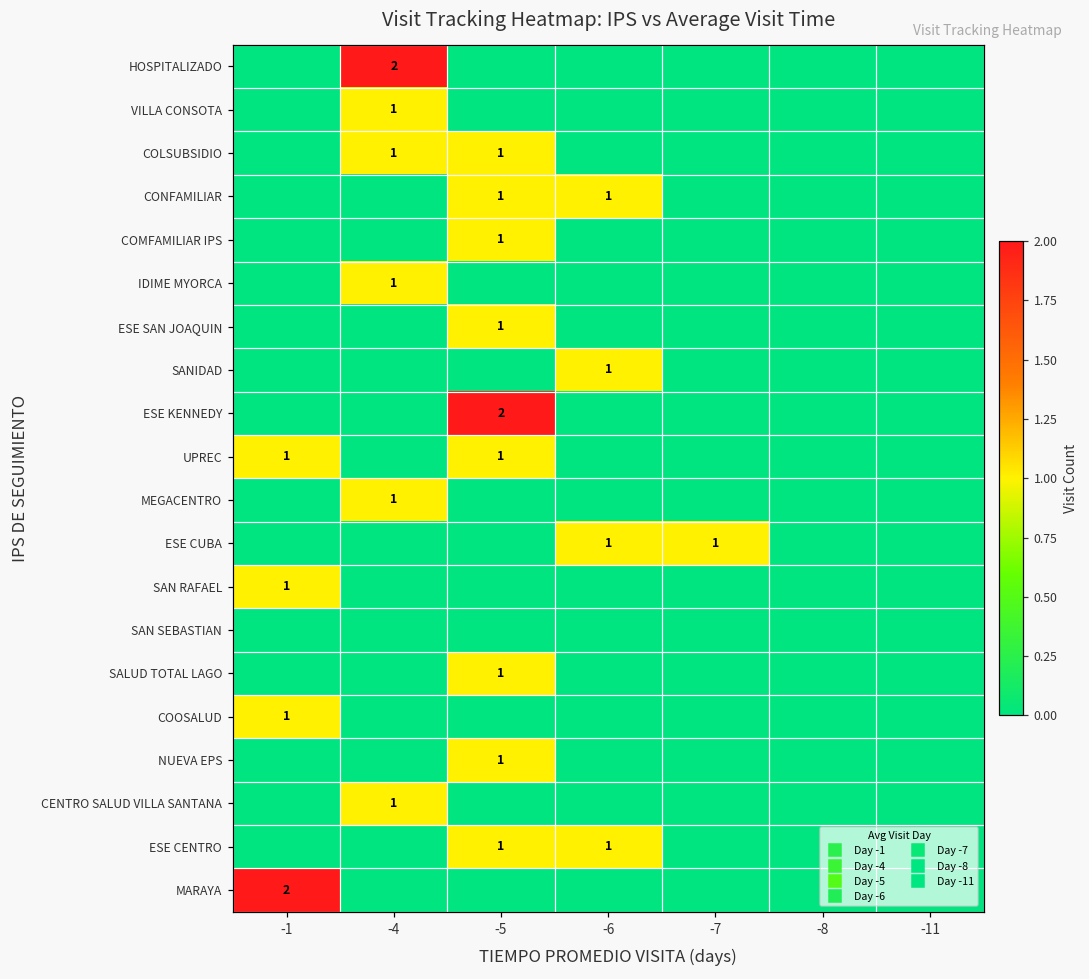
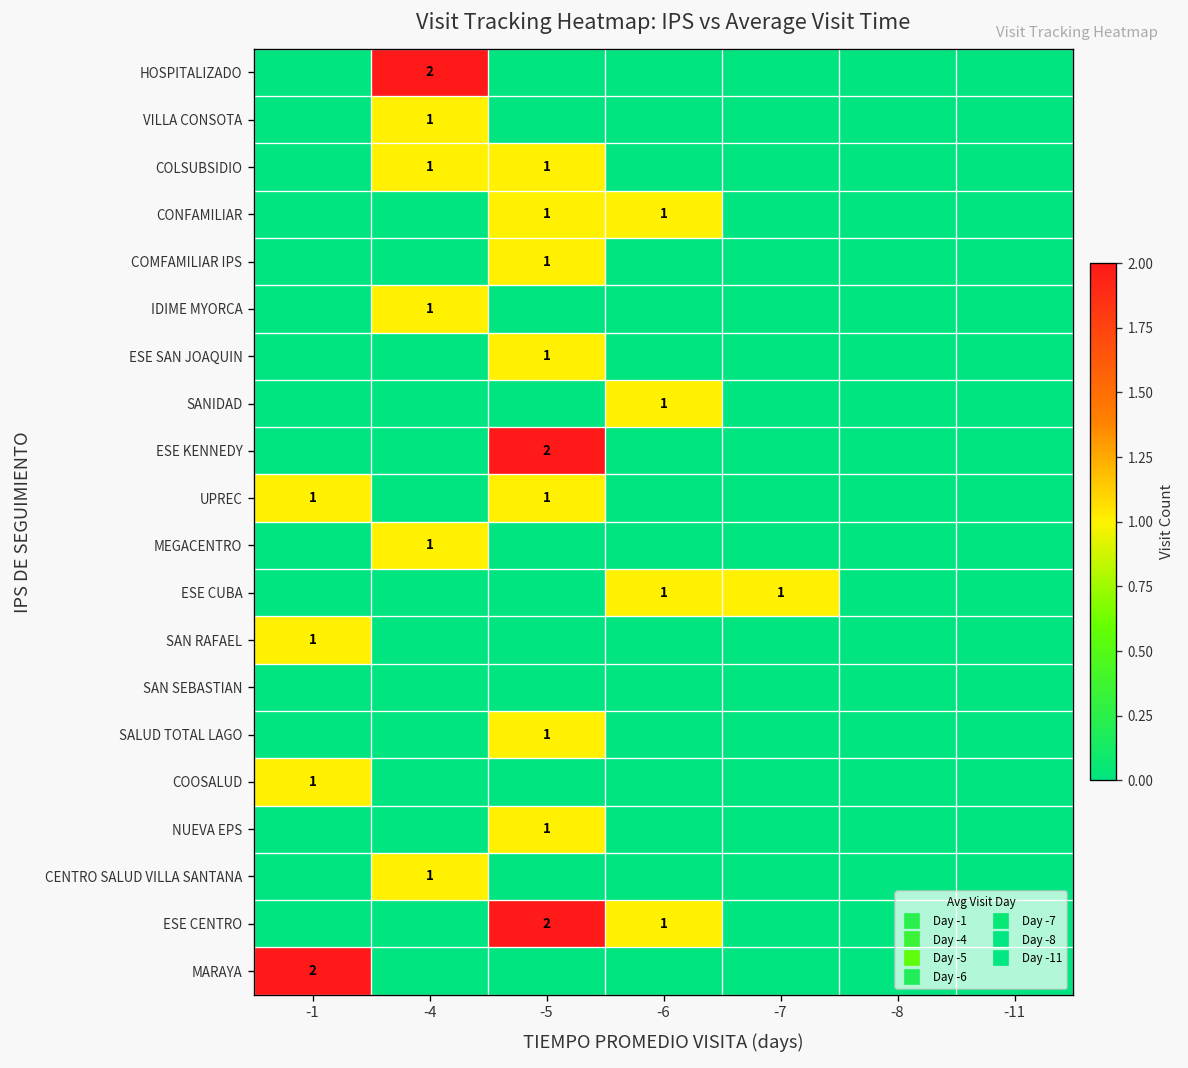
ESE CENTRO, -5: 1 -> 2
